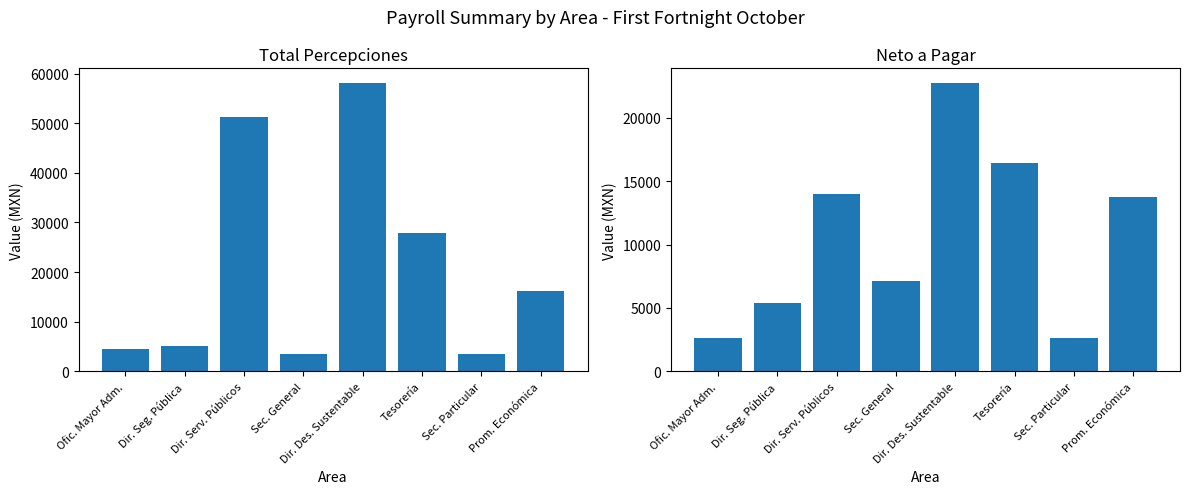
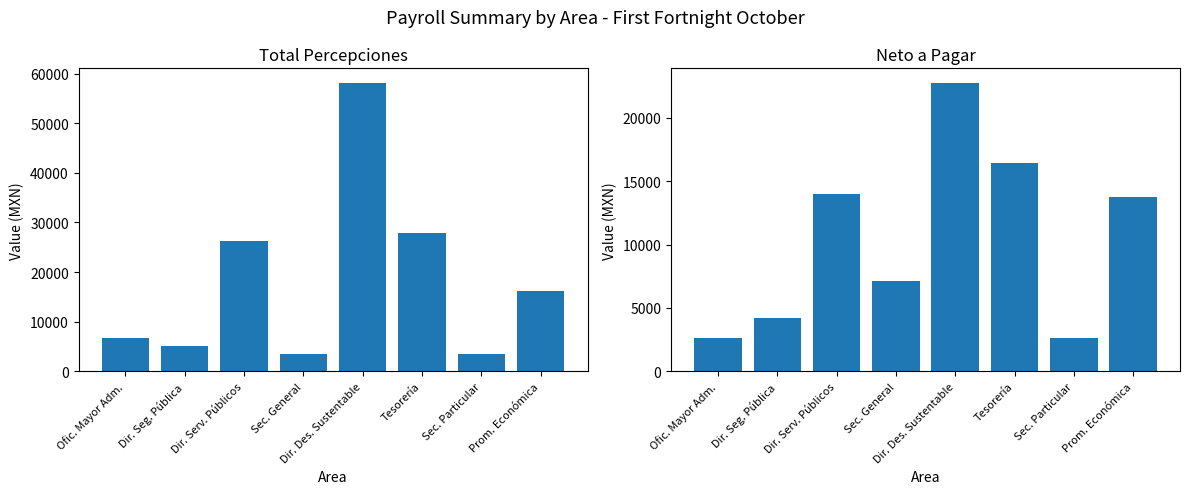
Total Percepciones, Ofic. Mayor Adm.: 5000 -> 7000
Total Percepciones, Dir. Serv. Públicos: 51000 -> 26000
Neto a Pagar, Dir. Seg. Pública: 5400 -> 4200
